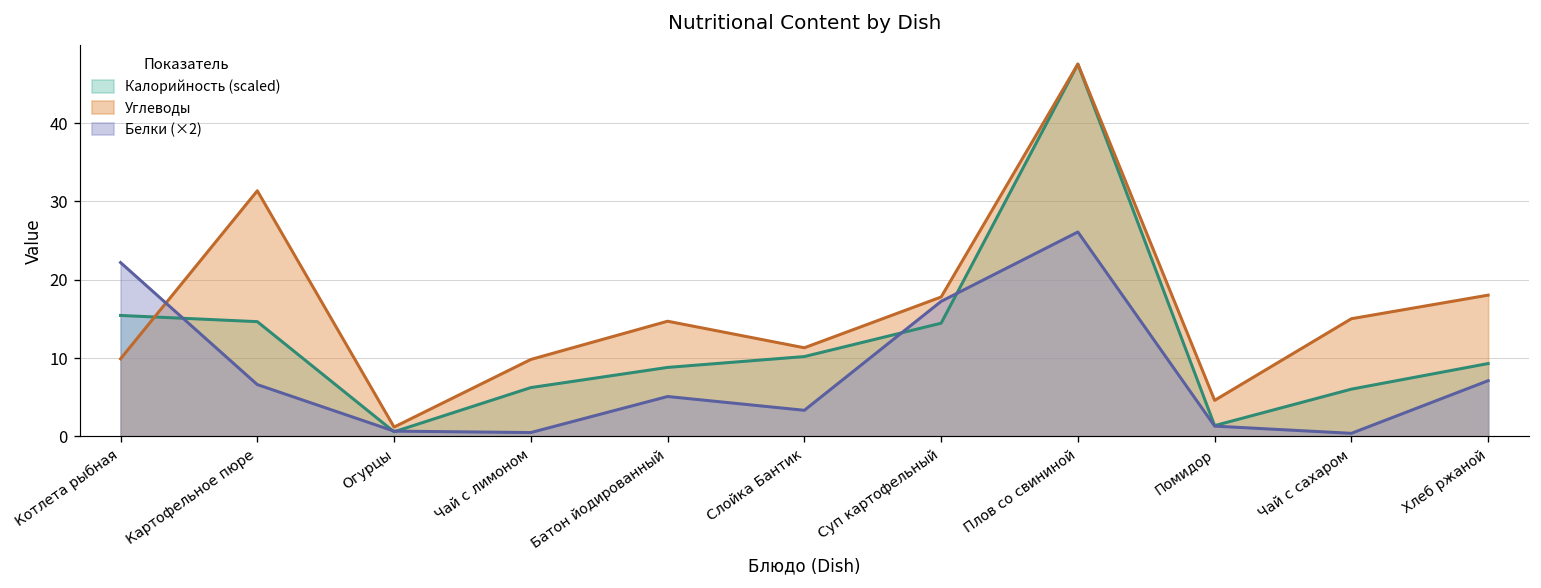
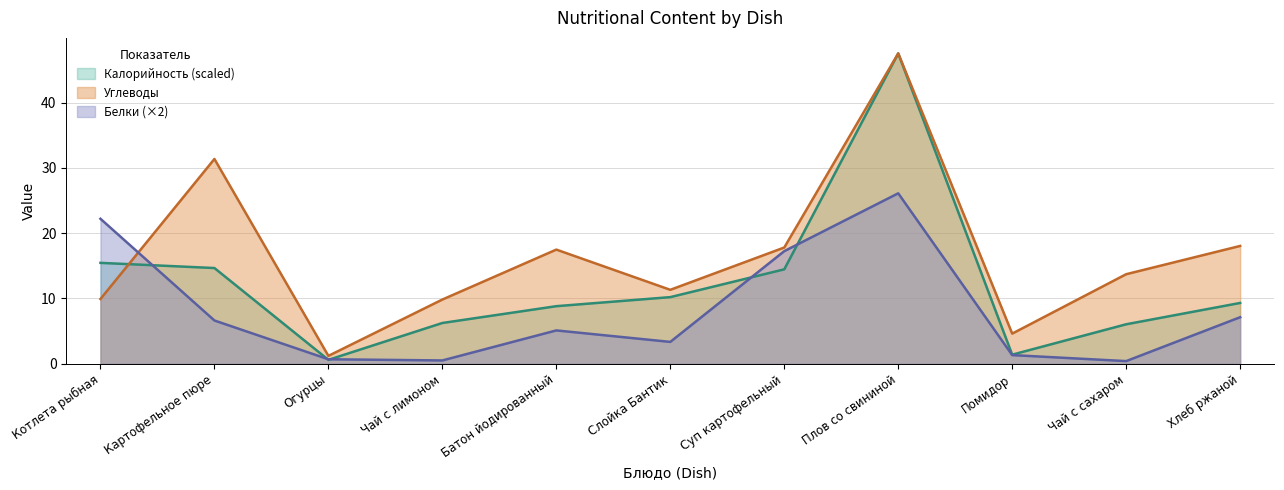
Углеводы, Батон йодированный: 15 -> 17
Углеводы, Чай с сахаром: 15 -> 14
